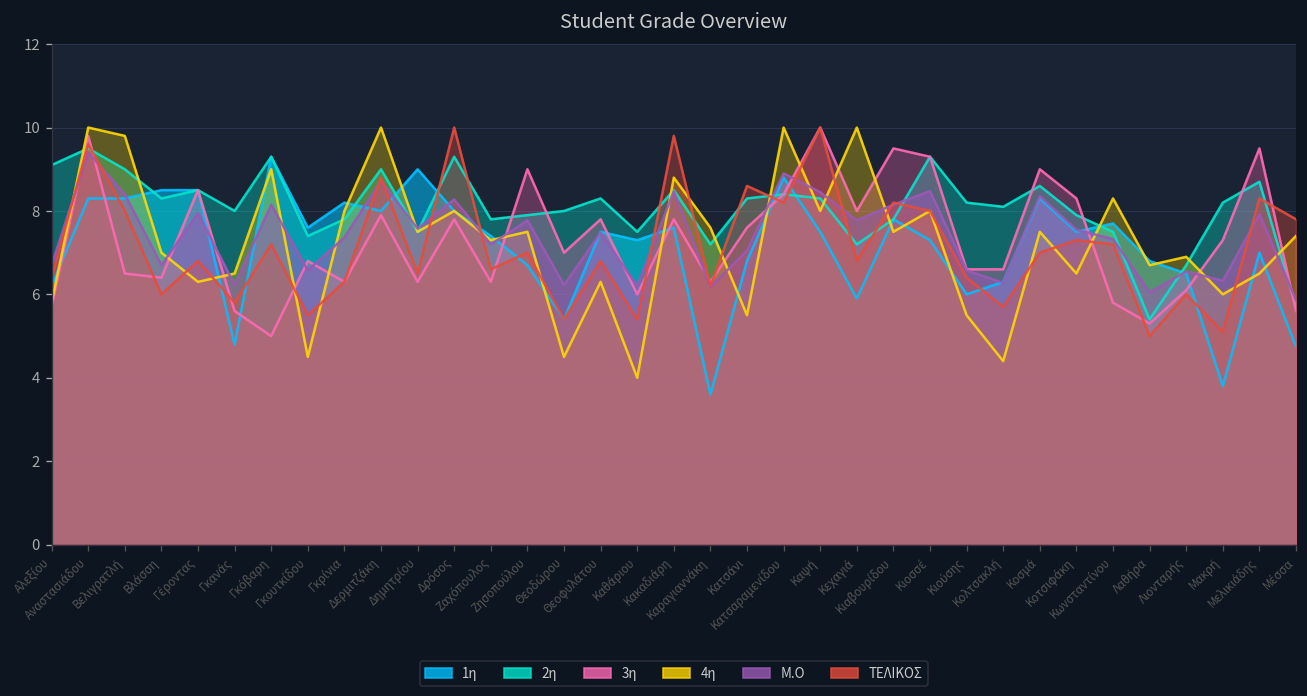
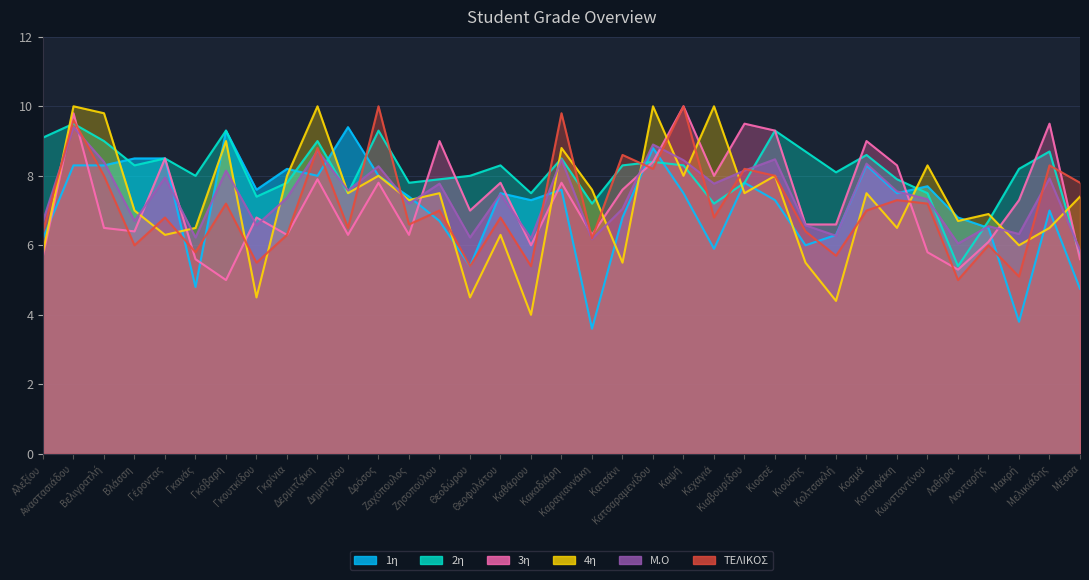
1η, Δημητρίου: 9.0 -> 9.4
2η, Κιούσης: 8.2 -> 8.7
